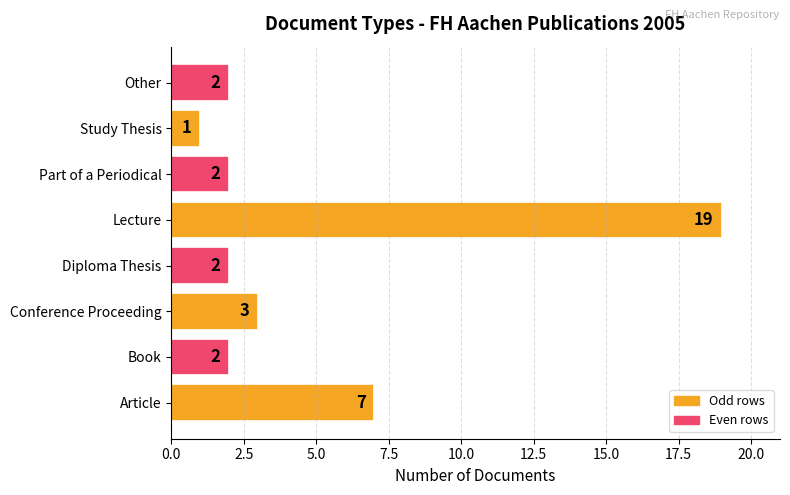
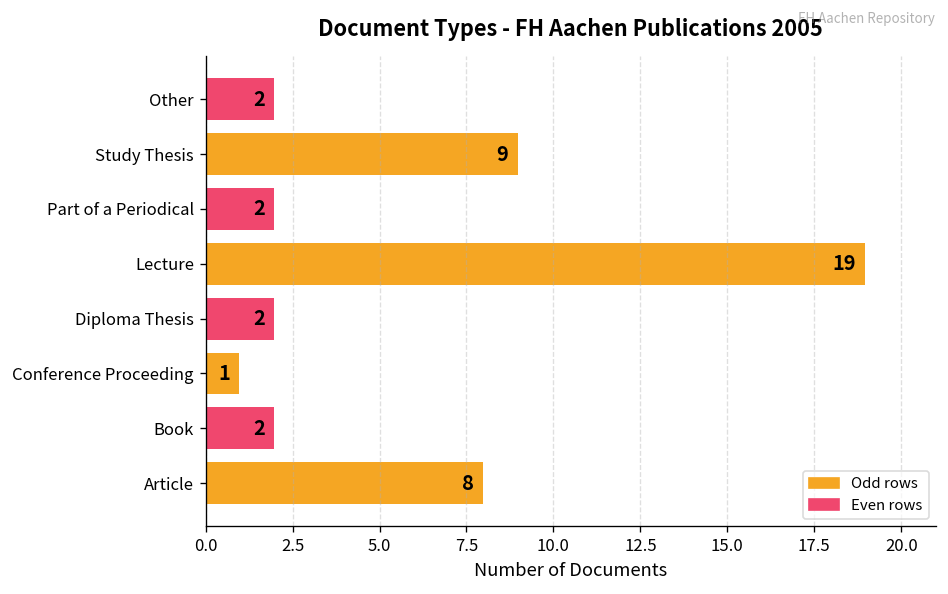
Study Thesis: 1 -> 9
Conference Proceeding: 3 -> 1
Article: 7 -> 8
